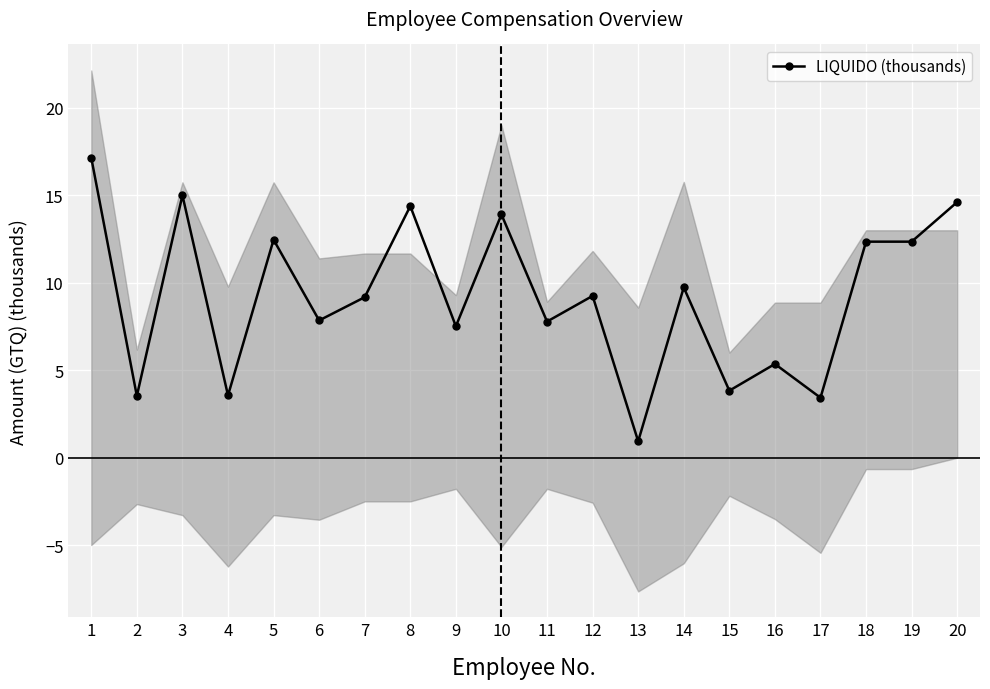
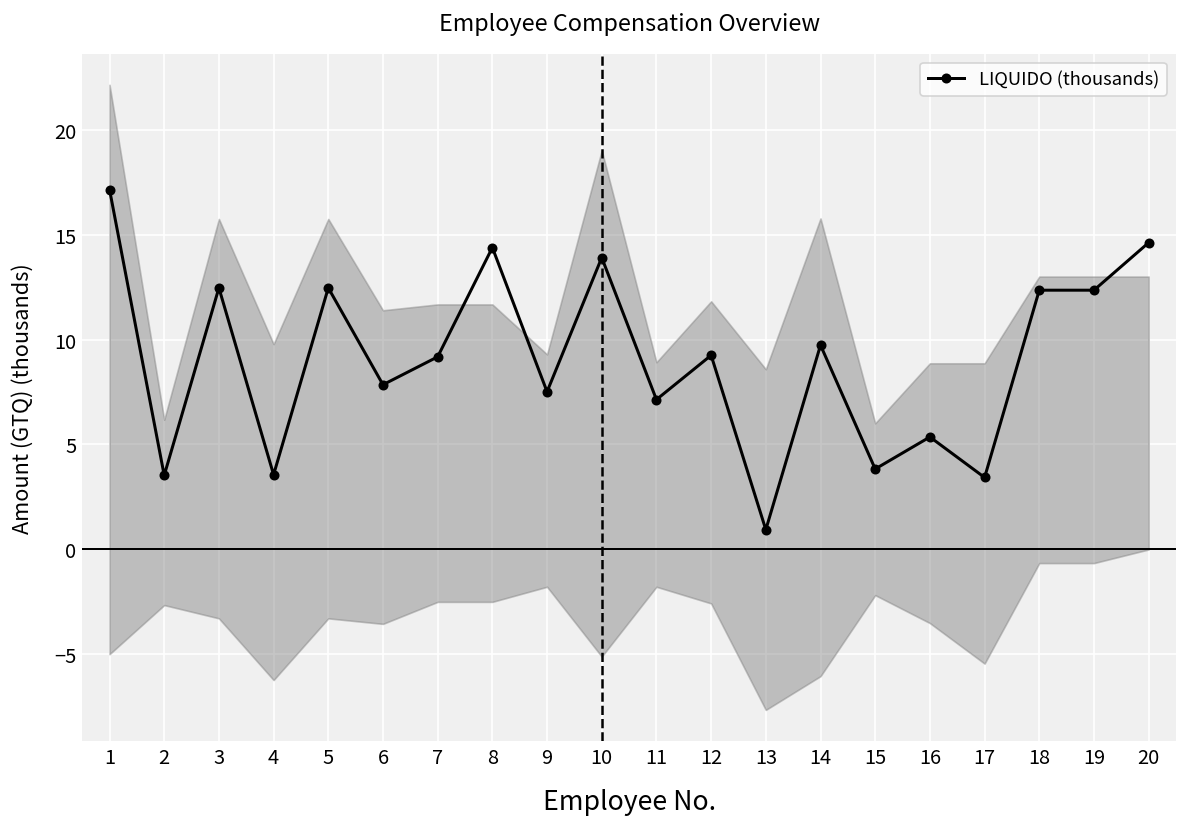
LIQUIDO (thousands), 3: 15.0 -> 12.5
LIQUIDO (thousands), 11: 7.8 -> 7.1
